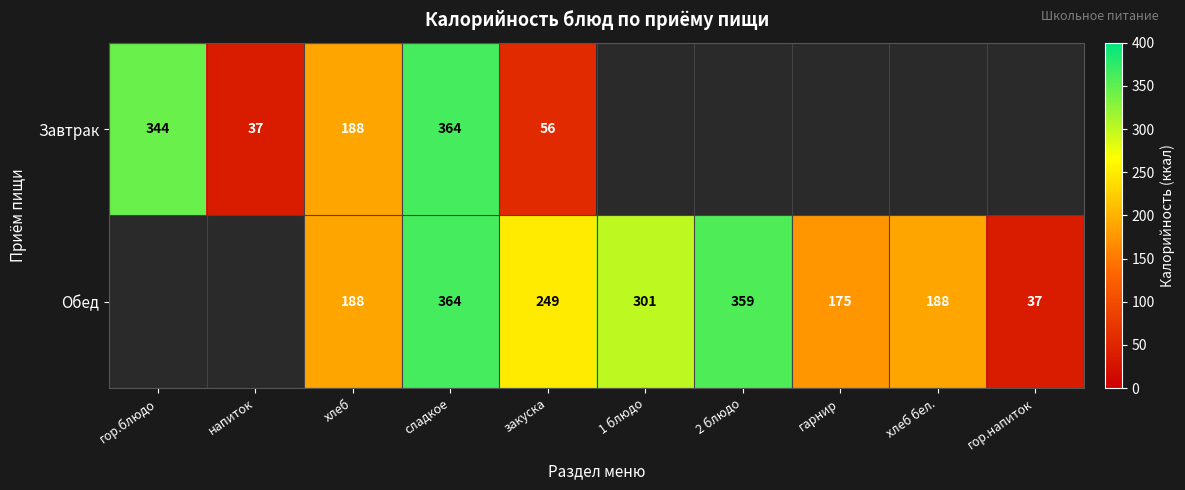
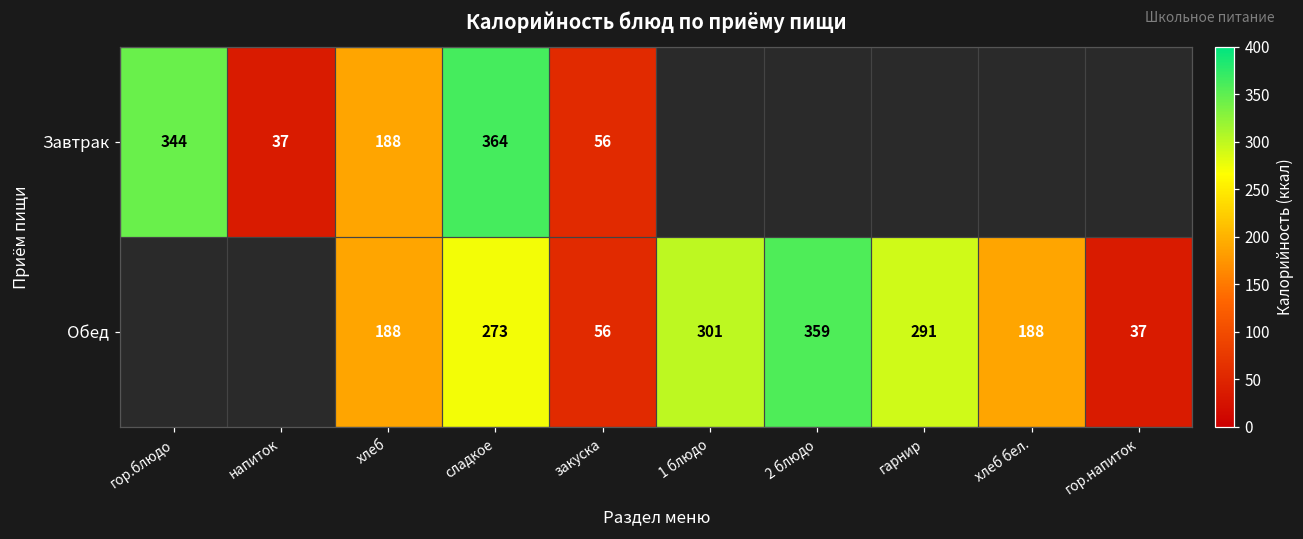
Обед, сладкое: 364 -> 273
Обед, закуска: 249 -> 56
Обед, гарнир: 175 -> 291
